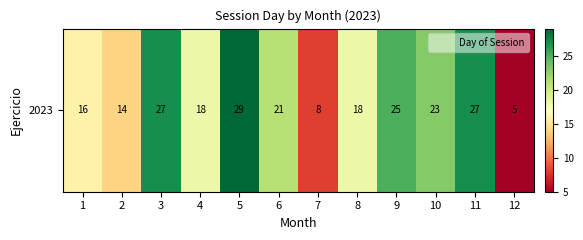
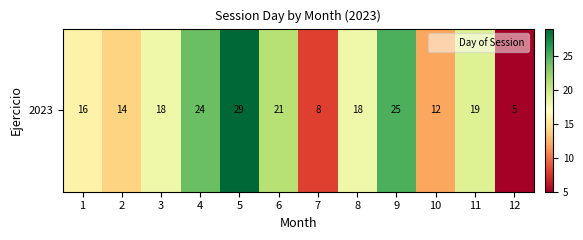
2023, 3: 27 -> 18
2023, 4: 18 -> 24
2023, 10: 23 -> 12
2023, 11: 27 -> 19
